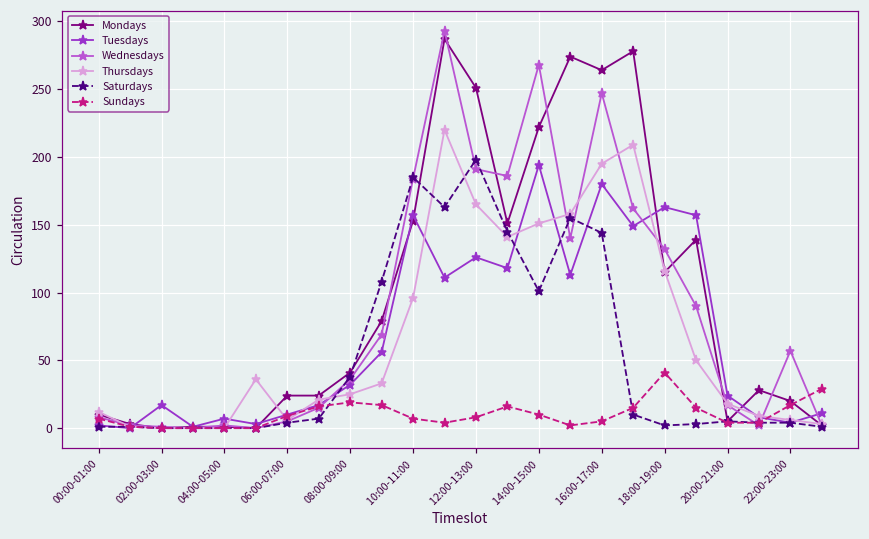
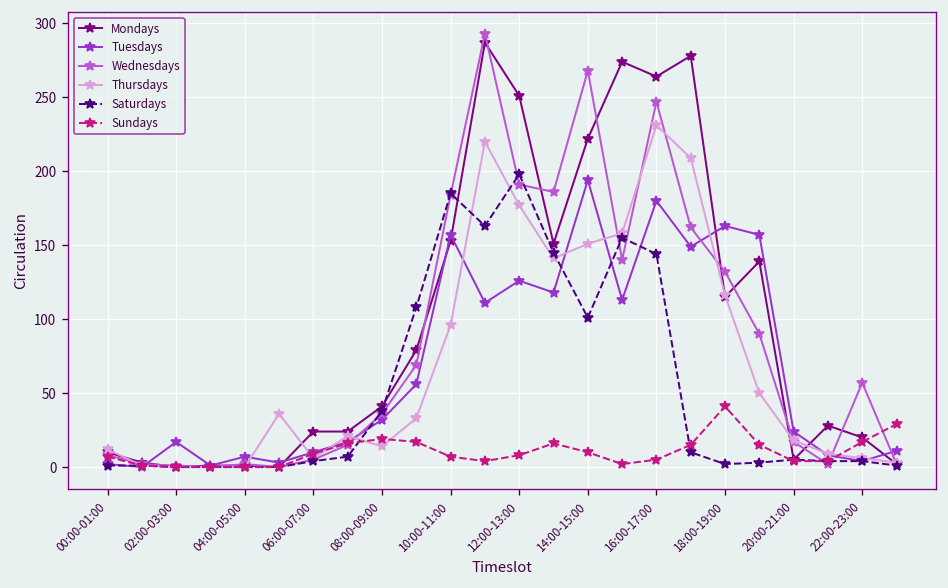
Thursdays, 08:00-09:00: 25 -> 14
Thursdays, 12:00-13:00: 165 -> 177
Thursdays, 16:00-17:00: 195 -> 231
